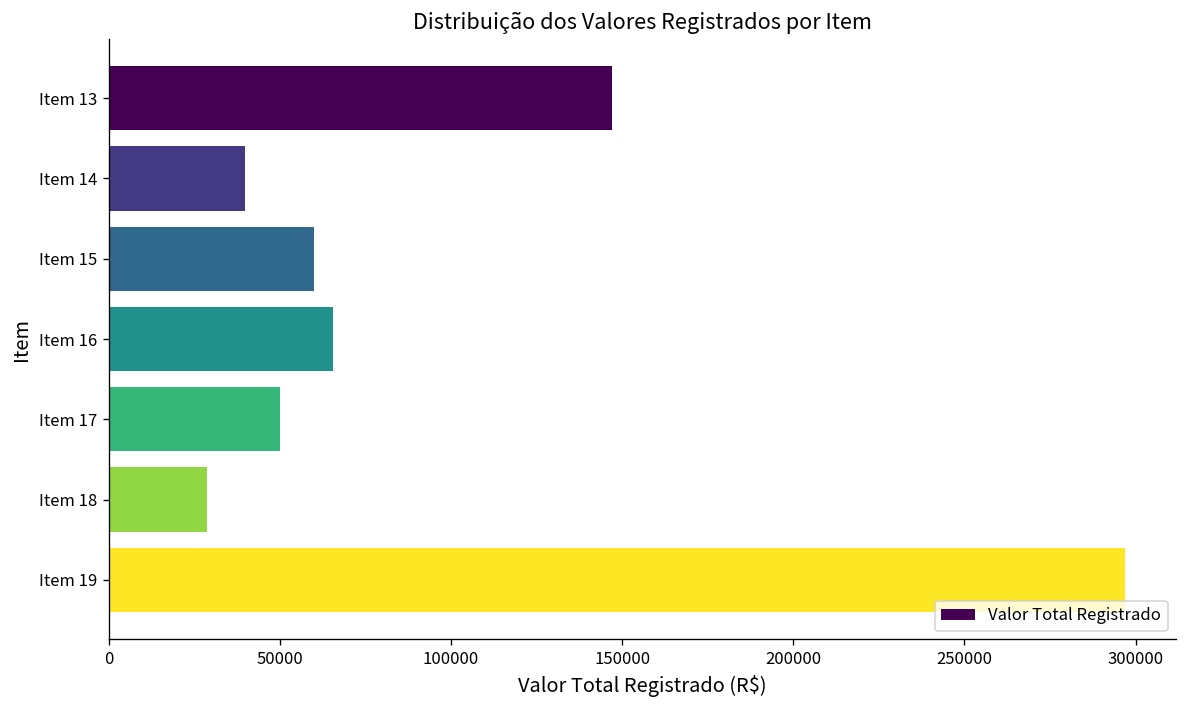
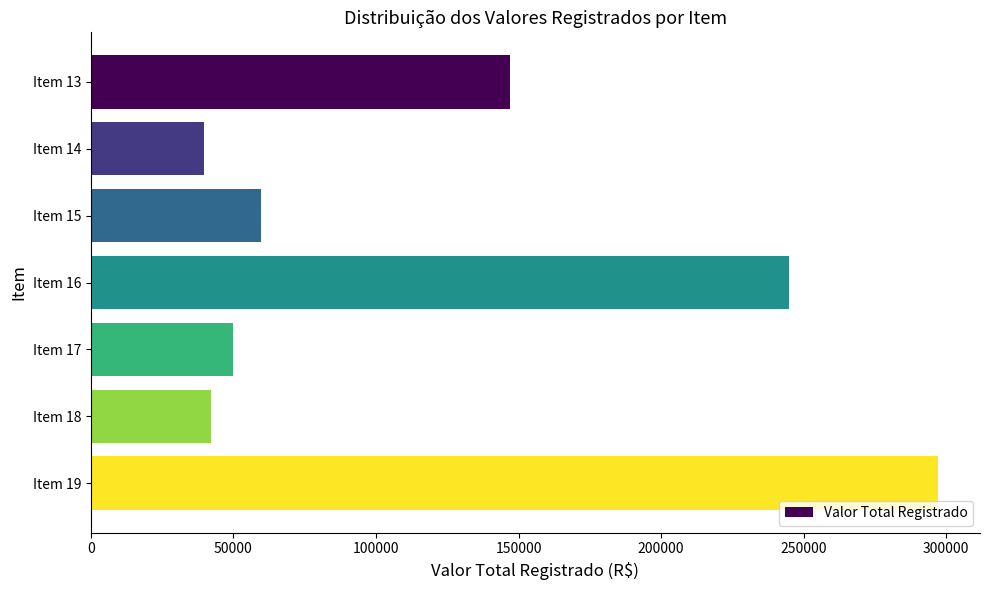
Item 16: 66000 -> 245000
Item 18: 29000 -> 42000
